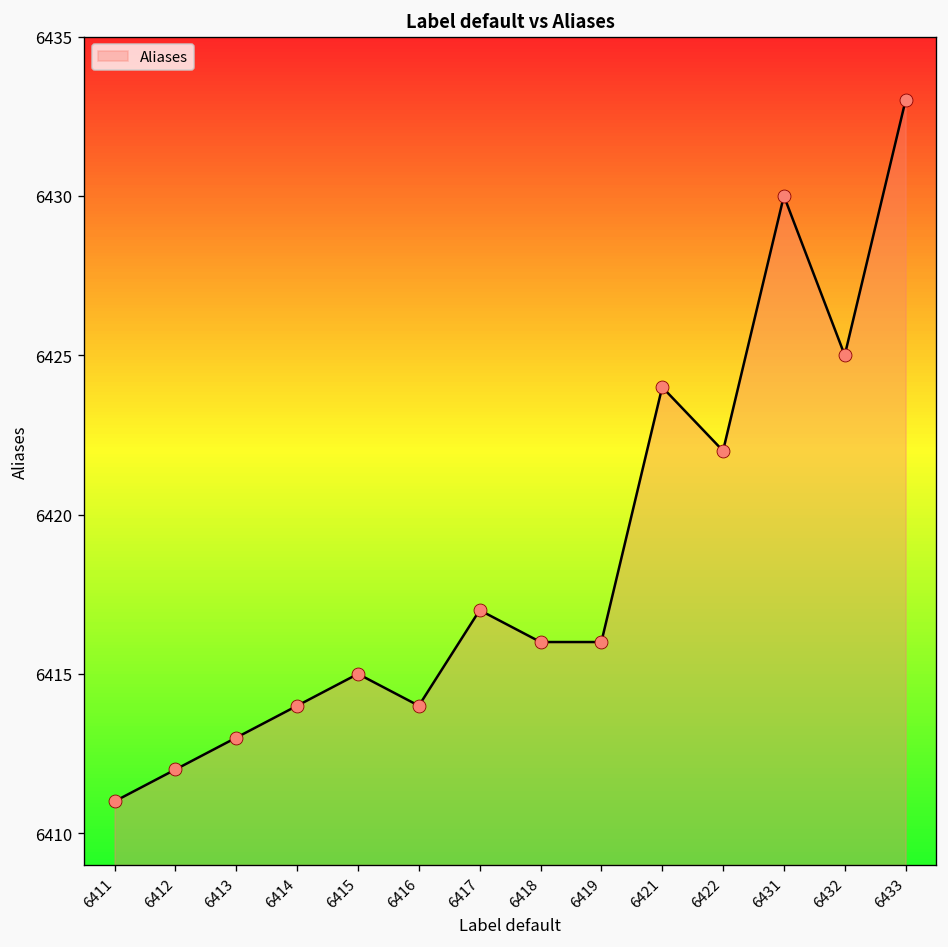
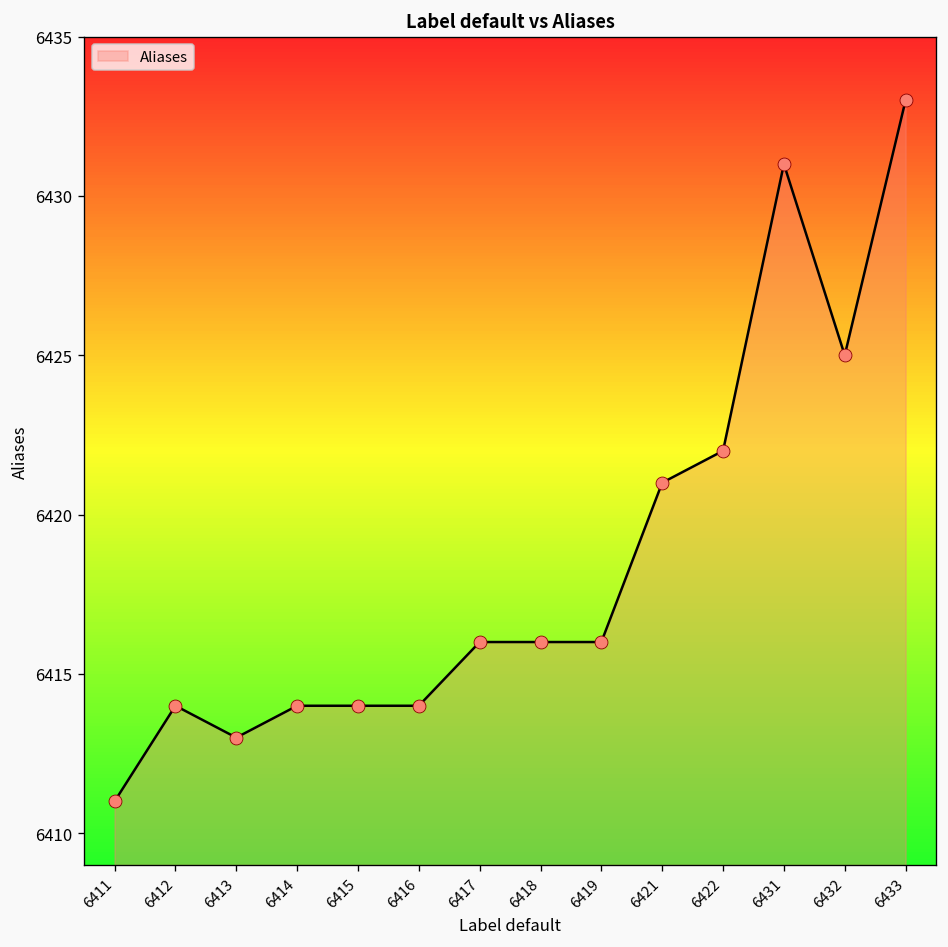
6412: 6412 -> 6414
6415: 6415 -> 6414
6417: 6417 -> 6416
6421: 6424 -> 6421
6431: 6430 -> 6431
